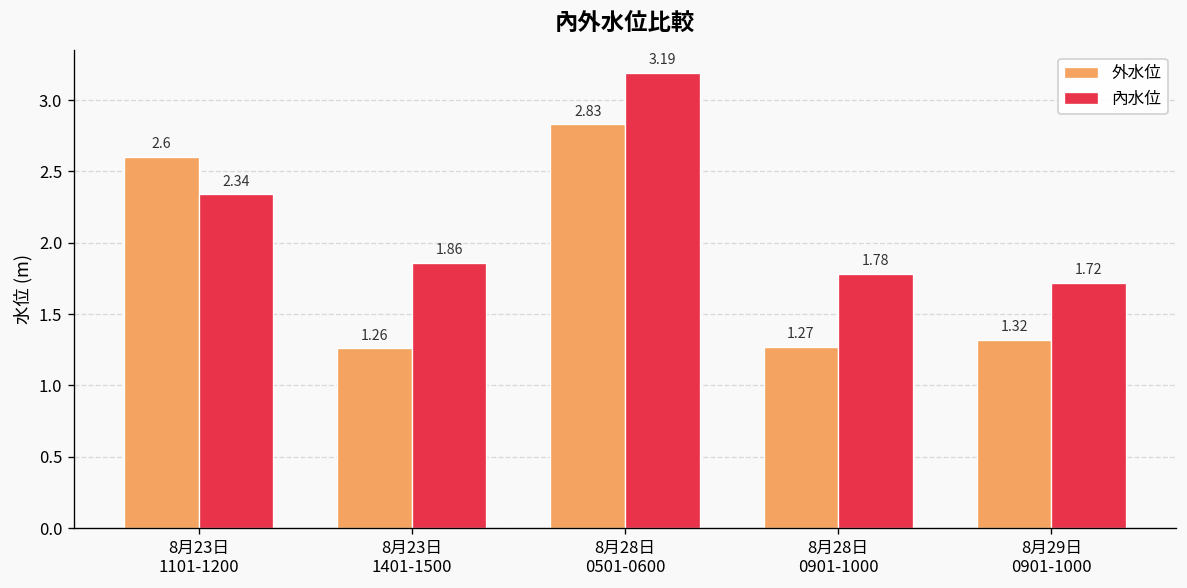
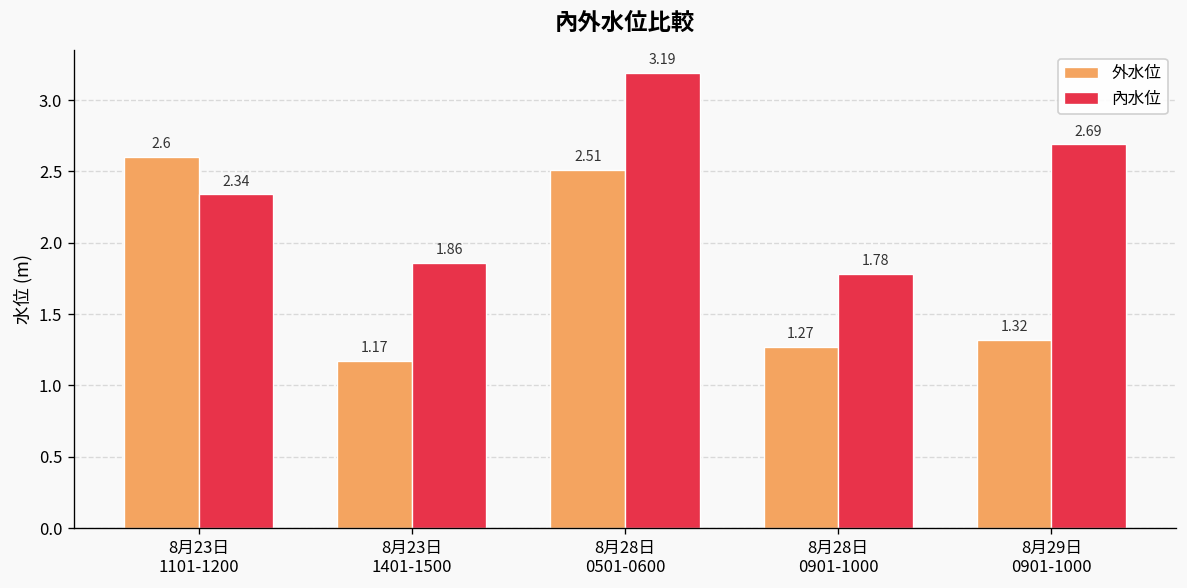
外水位, 8月23日 1401-1500: 1.26 -> 1.17
外水位, 8月28日 0501-0600: 2.83 -> 2.51
內水位, 8月29日 0901-1000: 1.72 -> 2.69
